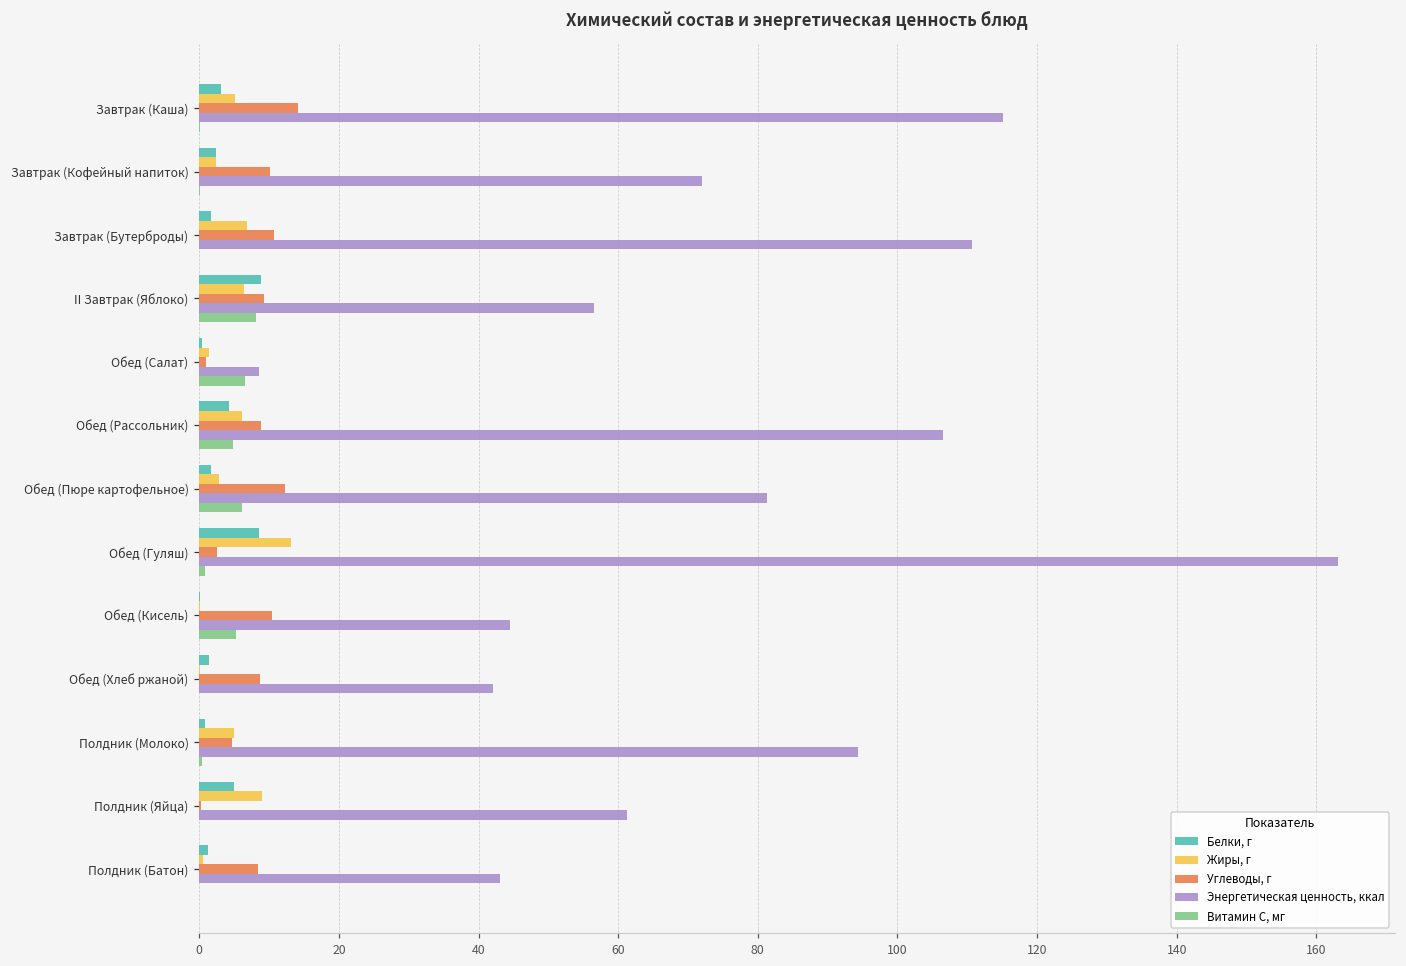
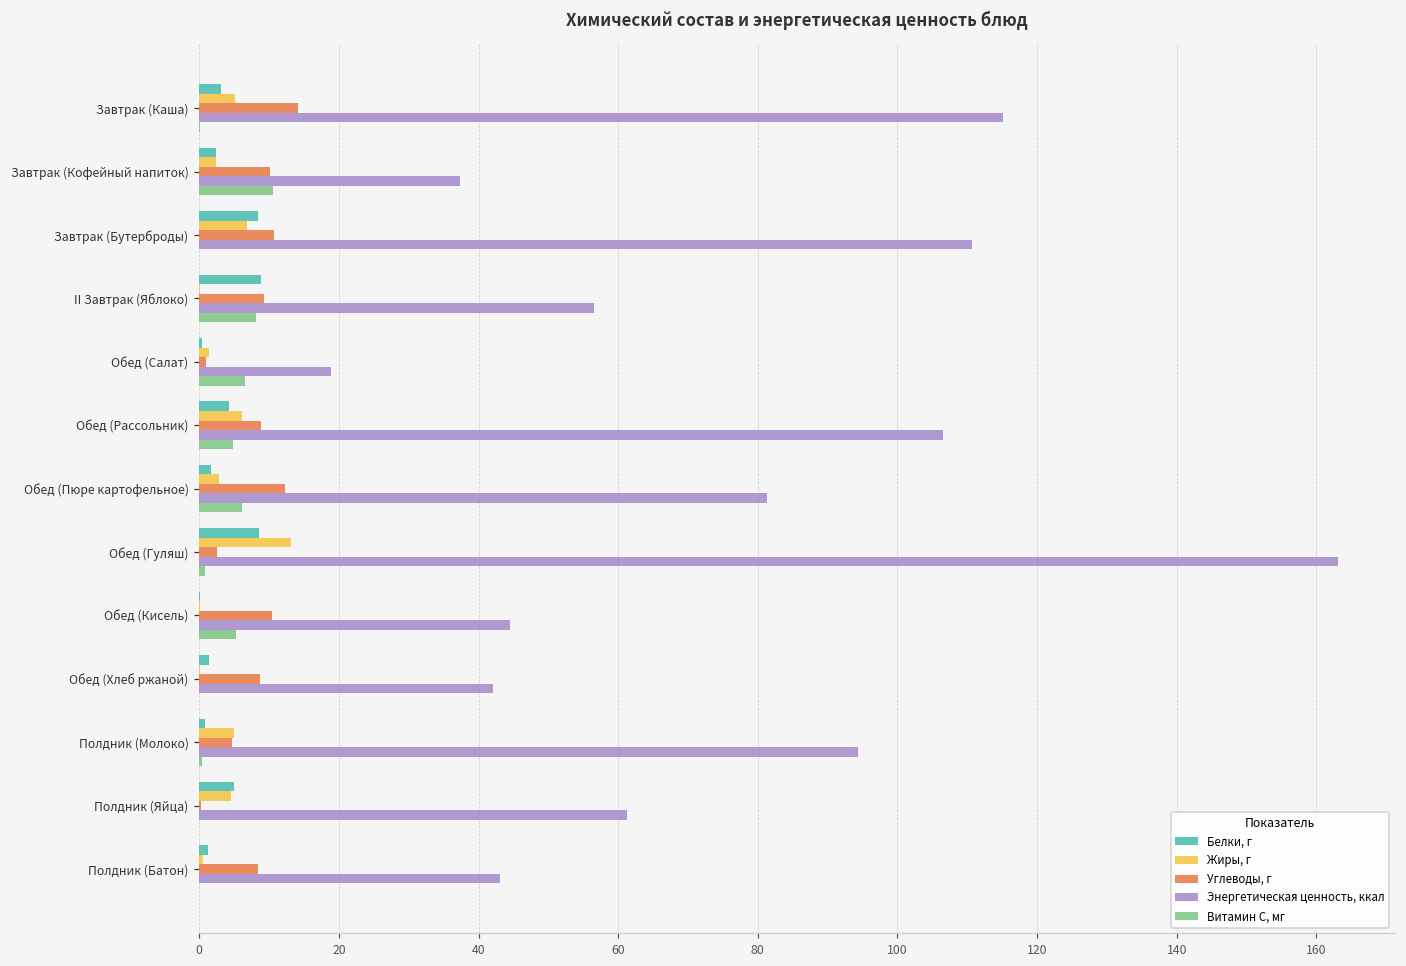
Энергетическая ценность, ккал, Завтрак (Кофейный напиток): 72 -> 37
Витамин С, мг, Завтрак (Кофейный напиток): 0 -> 11
Белки, г, Завтрак (Бутерброды): 2 -> 8
Жиры, г, II Завтрак (Яблоко): 6 -> 0
Энергетическая ценность, ккал, Обед (Салат): 9 -> 19
Жиры, г, Полдник (Яйца): 9 -> 4
